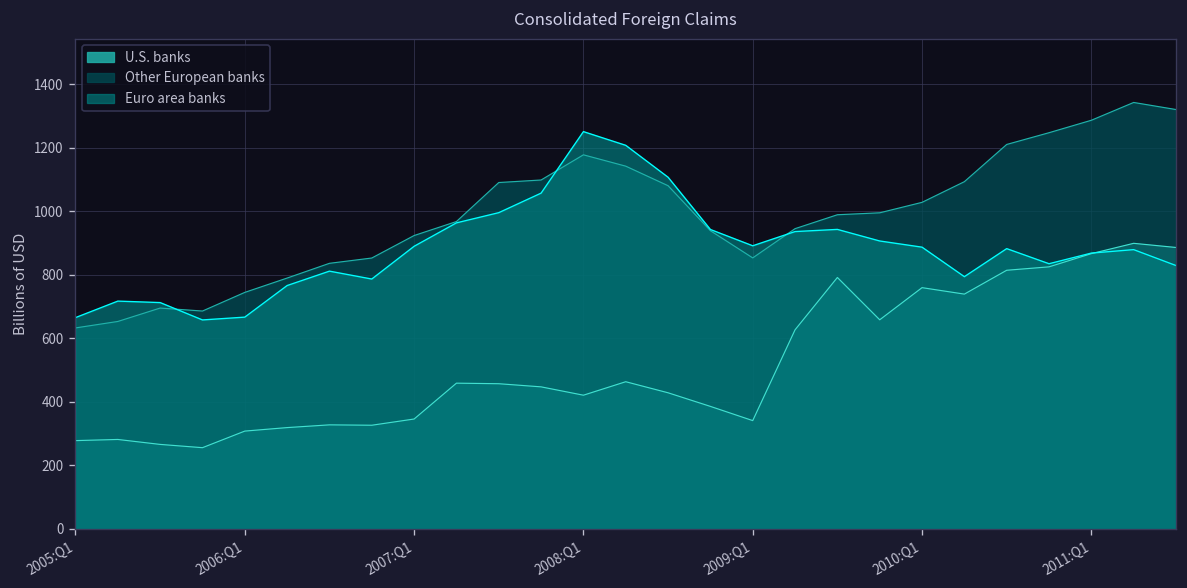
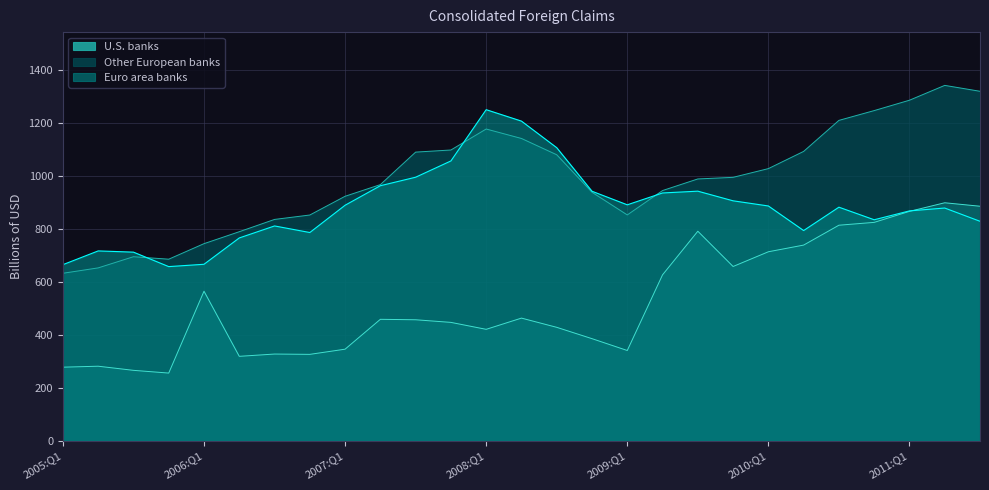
U.S. banks, 2006:Q1: 310 -> 560
U.S. banks, 2010:Q1: 760 -> 710
